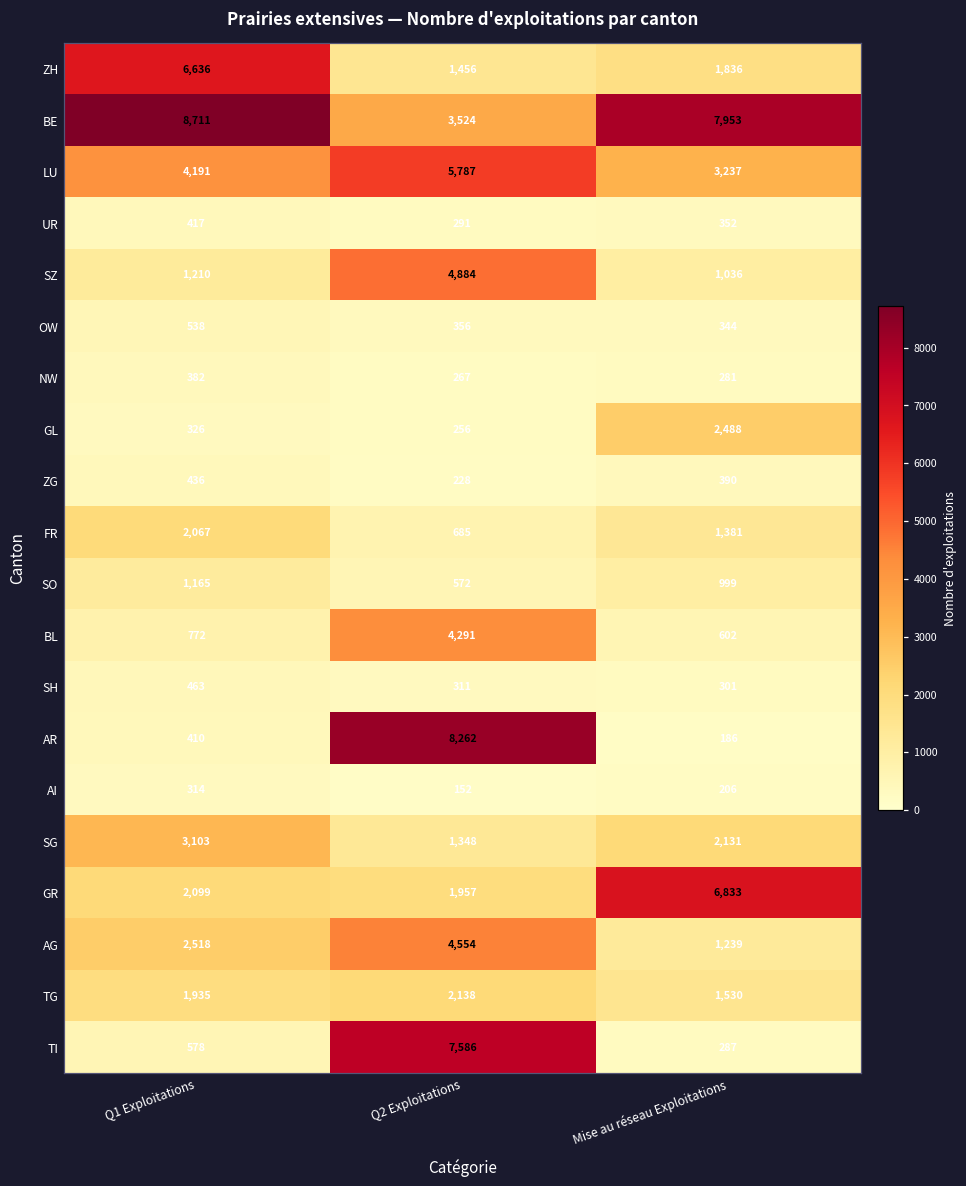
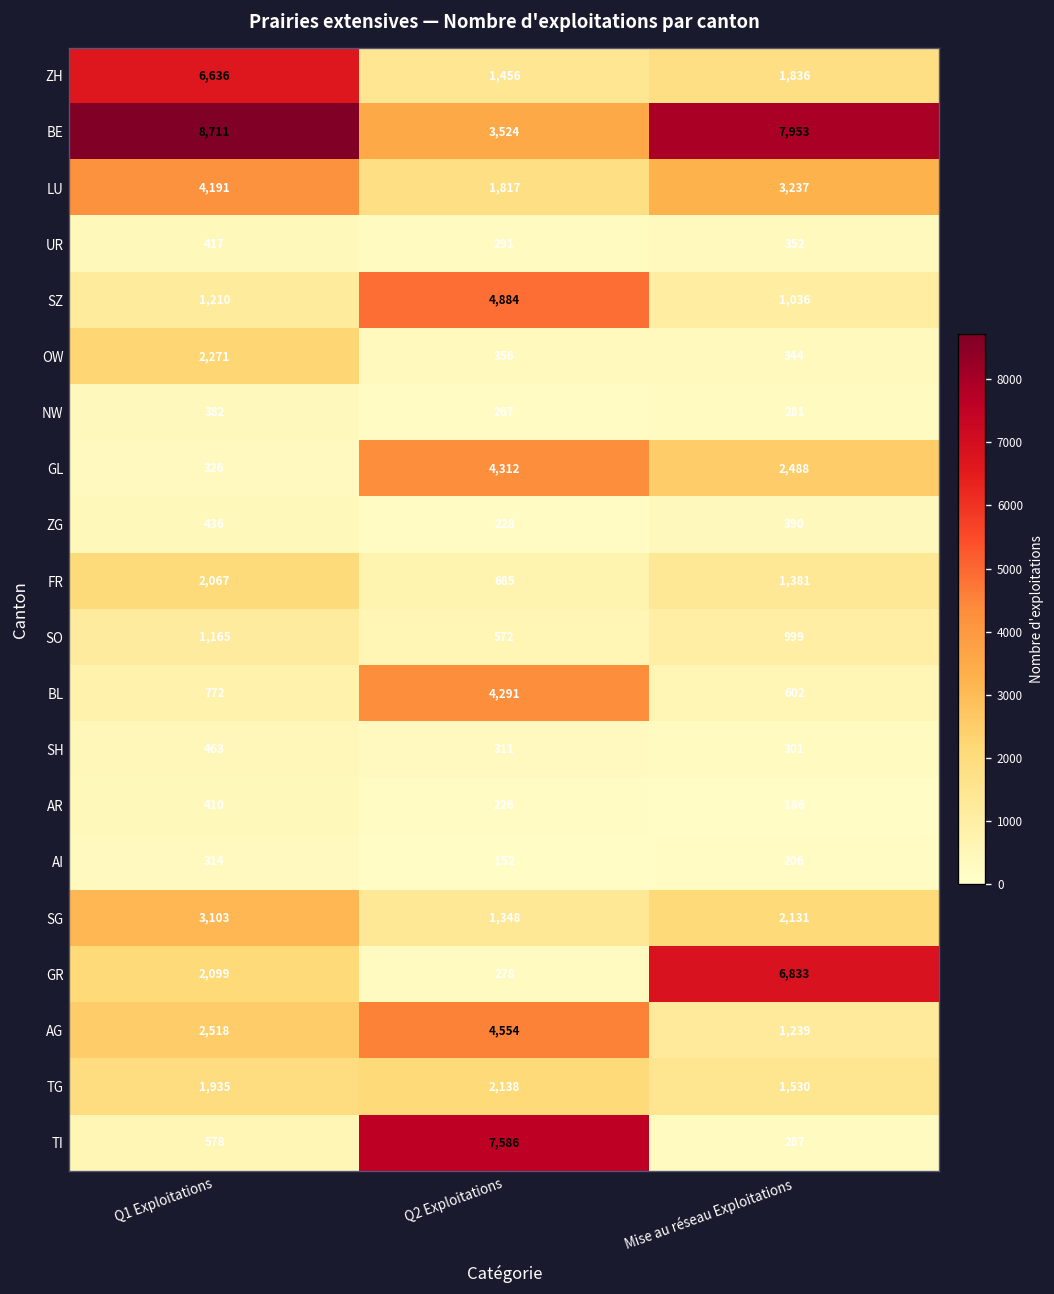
LU, Q2 Exploitations: 5,787 -> 1,817
OW, Q1 Exploitations: 538 -> 2,271
GL, Q2 Exploitations: 256 -> 4,312
AR, Q2 Exploitations: 8,262 -> 226
GR, Q2 Exploitations: 1,957 -> 278
